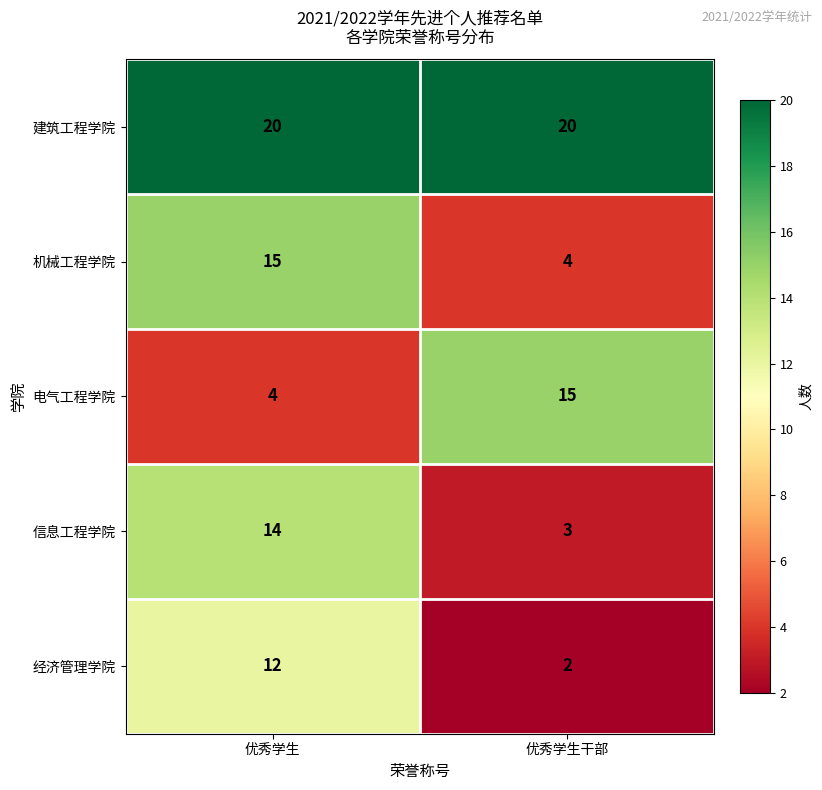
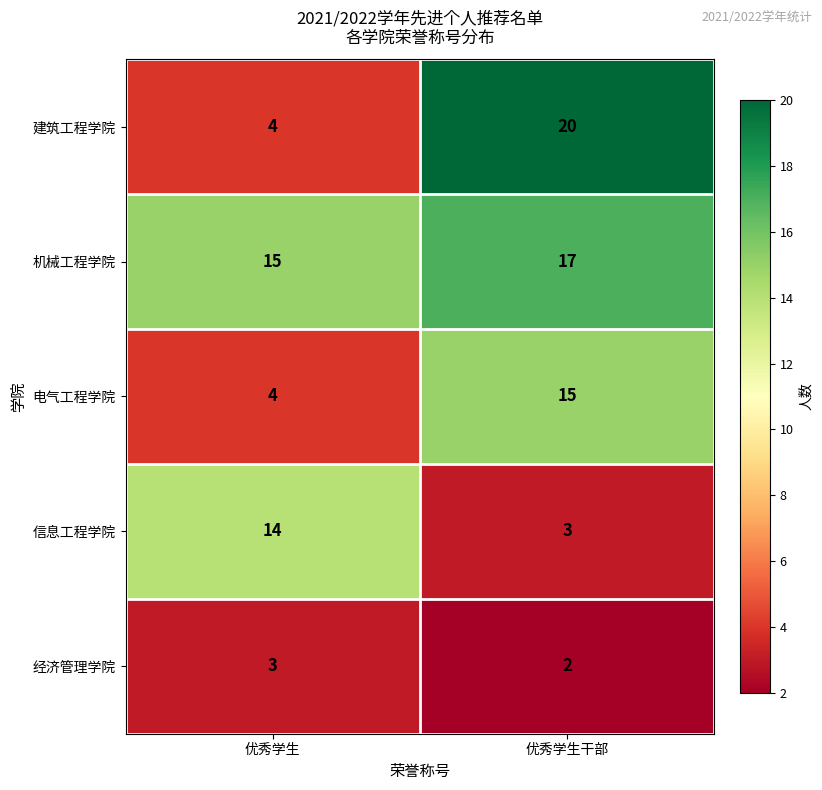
建筑工程学院, 优秀学生: 20 -> 4
机械工程学院, 优秀学生干部: 4 -> 17
经济管理学院, 优秀学生: 12 -> 3
